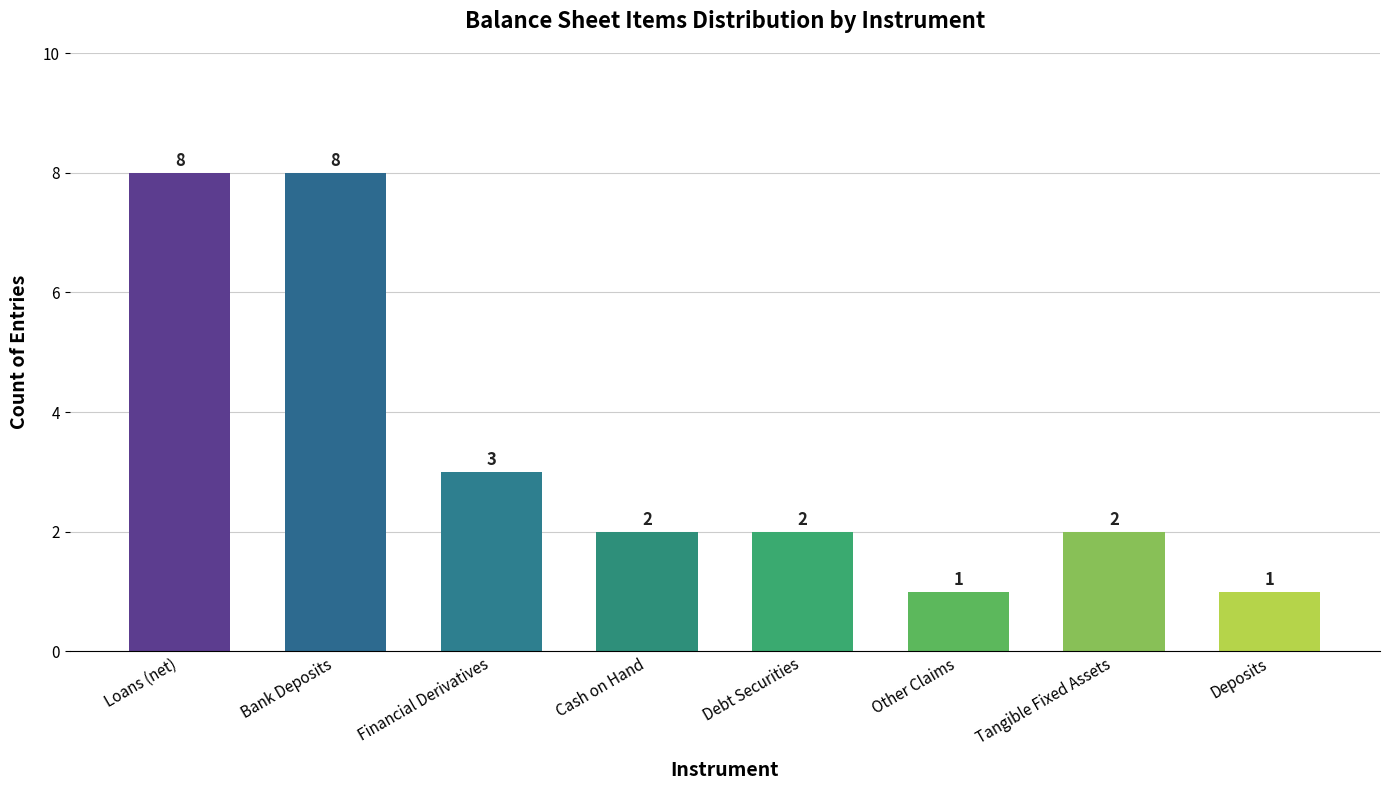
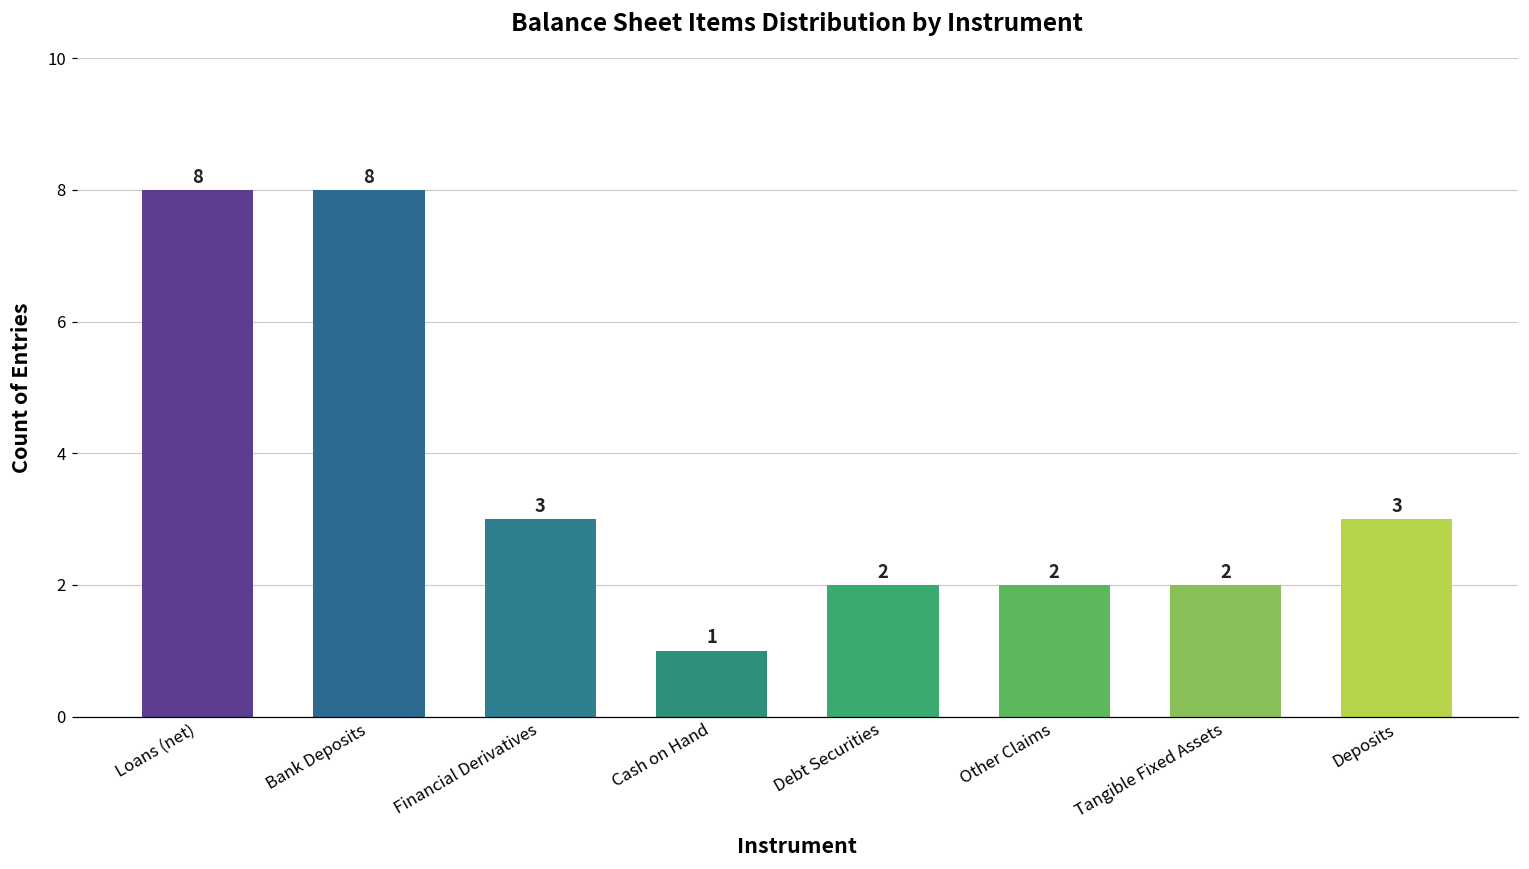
Cash on Hand: 2 -> 1
Other Claims: 1 -> 2
Deposits: 1 -> 3
